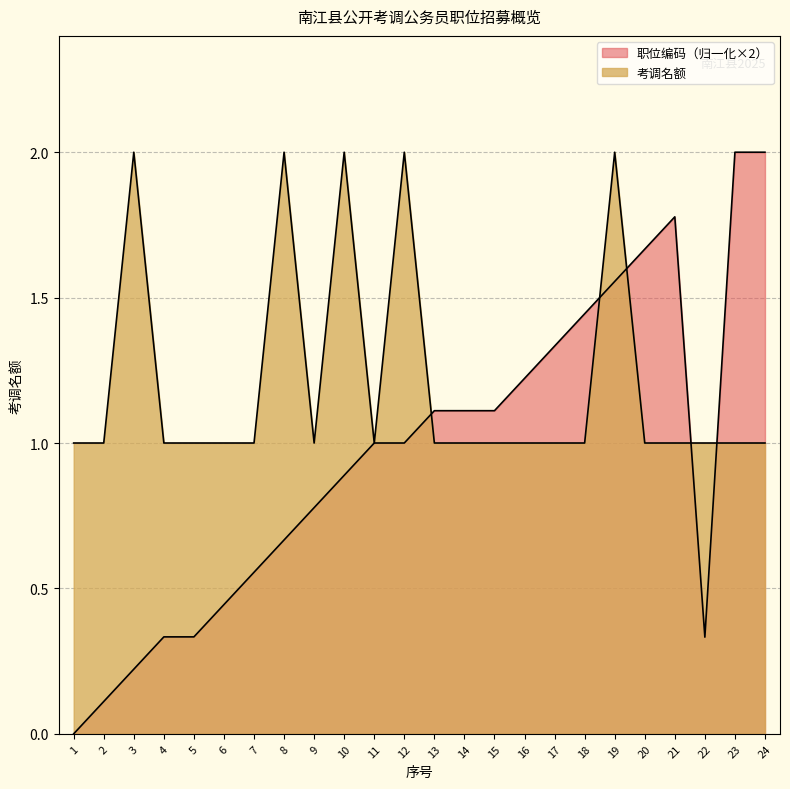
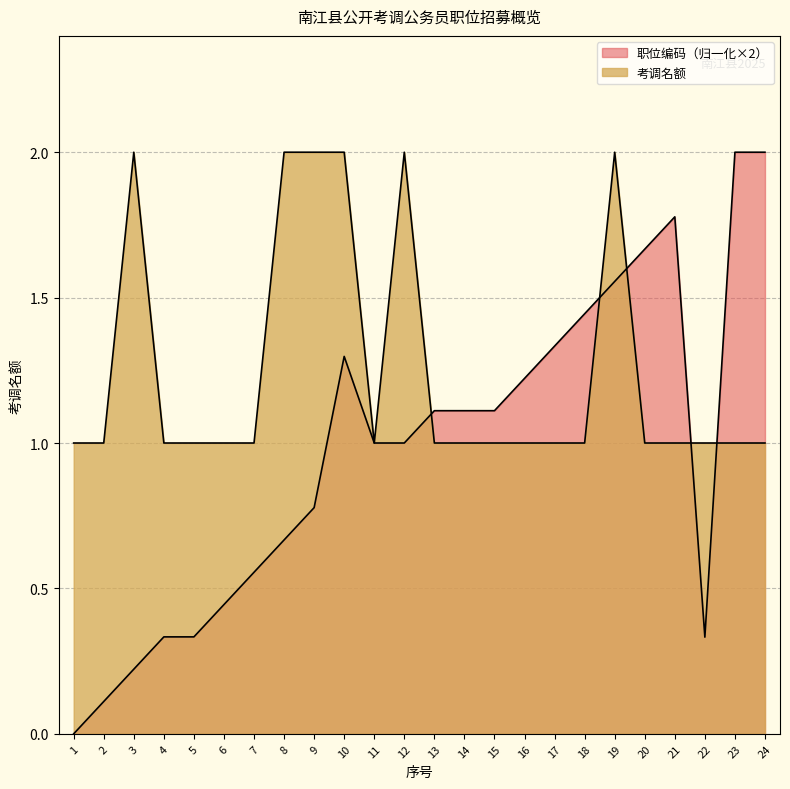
考调名额, 9: 1 -> 2
职位编码（归一化×2）, 10: 0.89 -> 1.30
